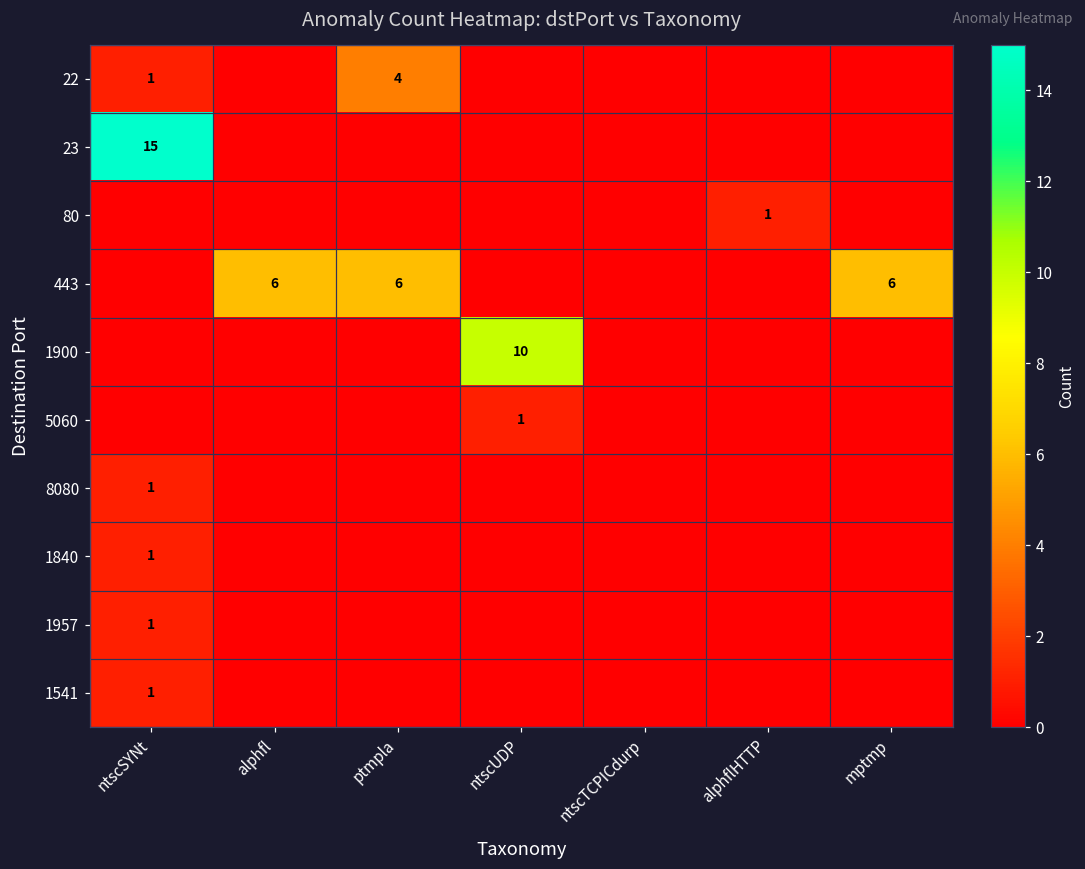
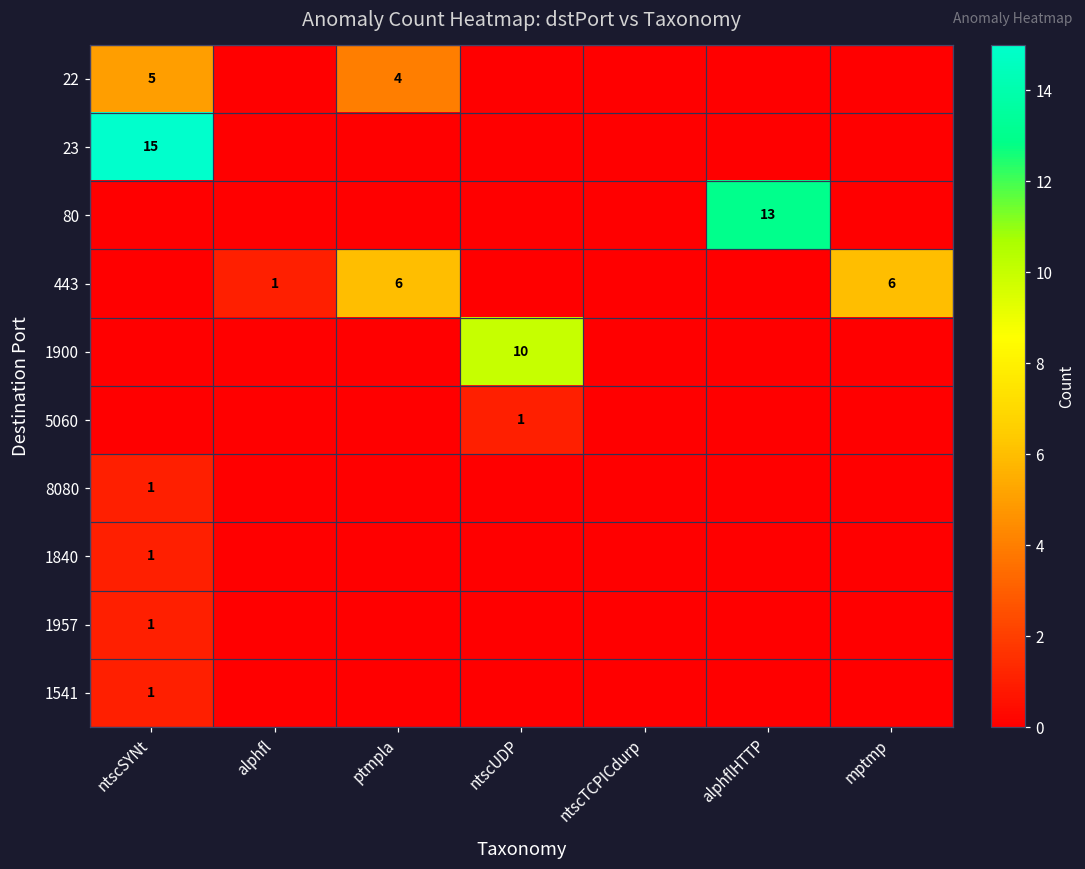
22, ntscSYNt: 1 -> 5
80, alphflHTTP: 1 -> 13
443, alphfl: 6 -> 1
